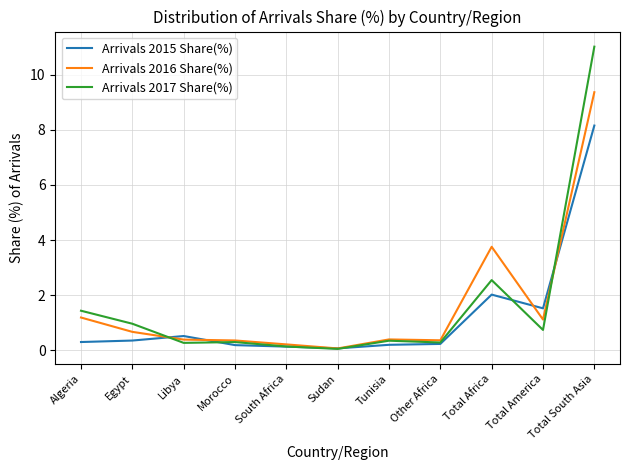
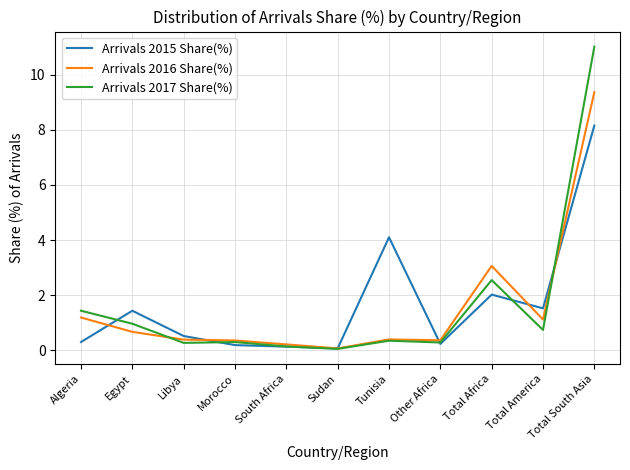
Arrivals 2015 Share(%), Egypt: 0.4 -> 1.4
Arrivals 2015 Share(%), Tunisia: 0.2 -> 4.1
Arrivals 2016 Share(%), Total Africa: 3.8 -> 3.1
